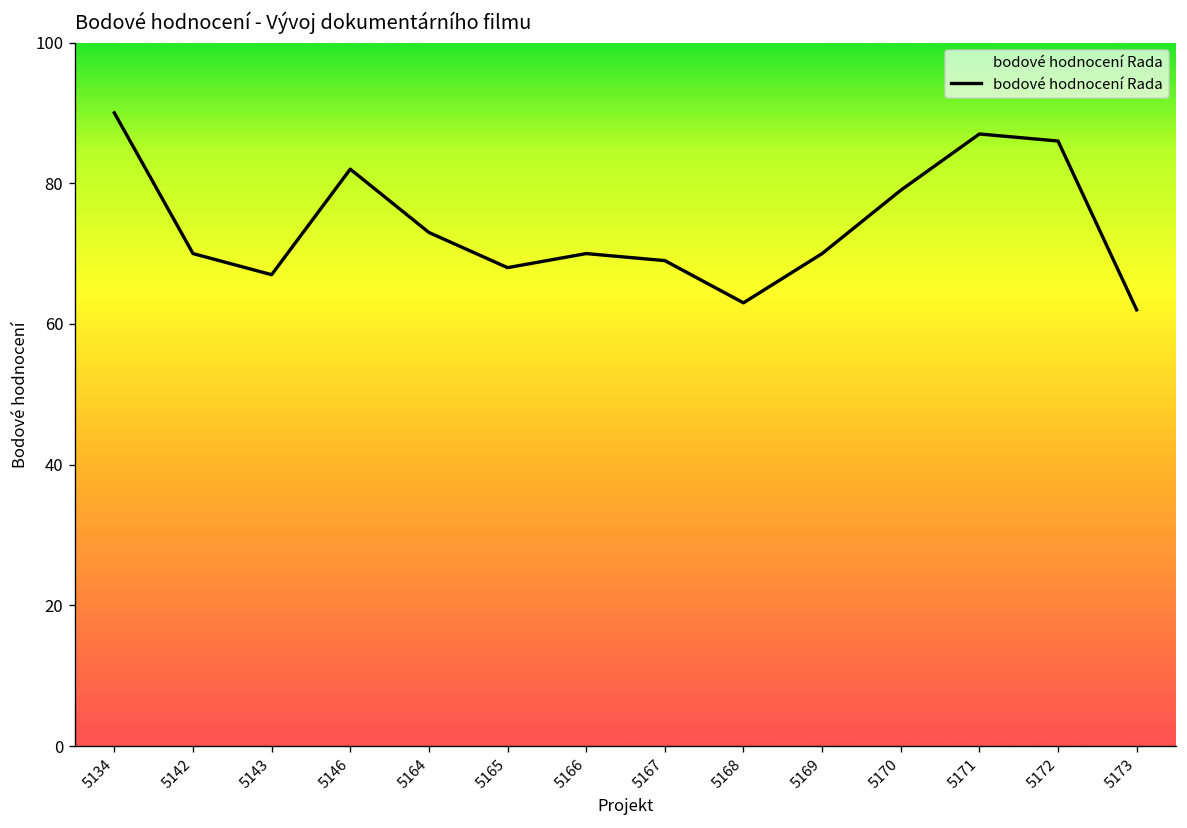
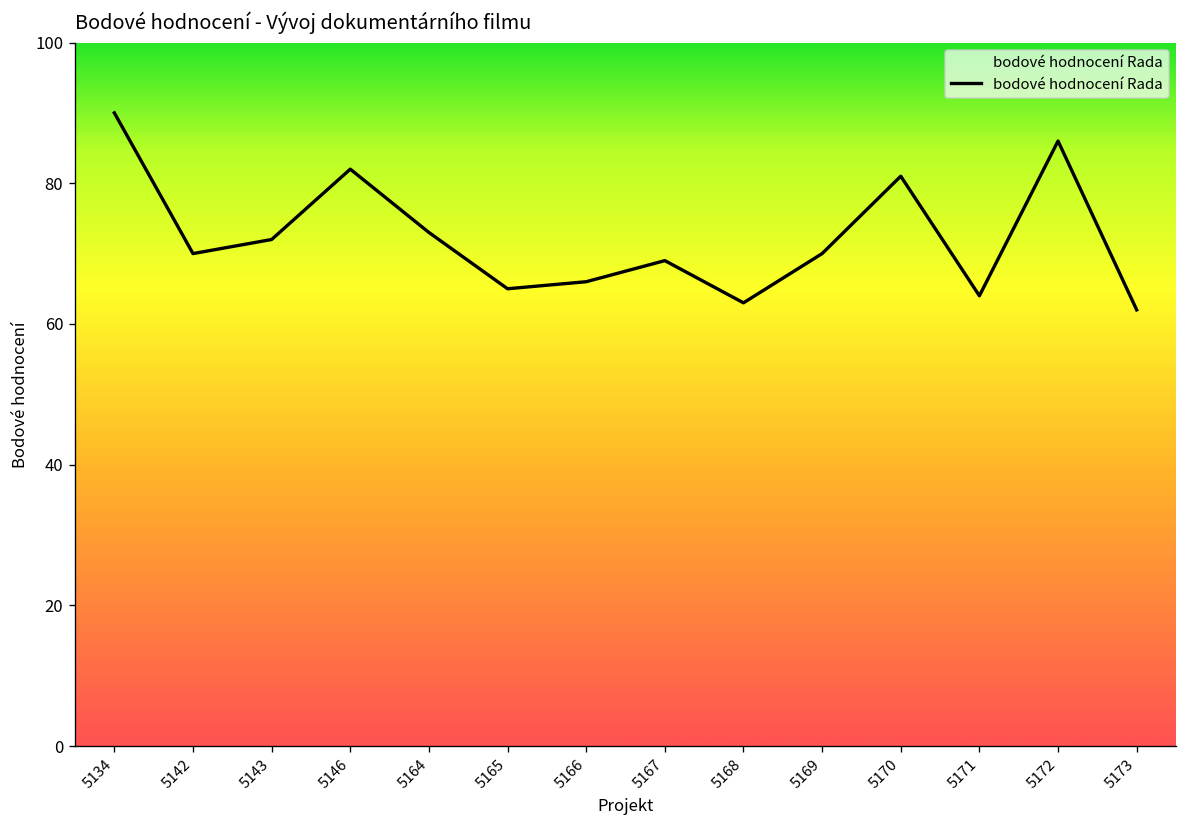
5143: 67 -> 72
5165: 68 -> 65
5166: 70 -> 66
5170: 79 -> 81
5171: 87 -> 64
